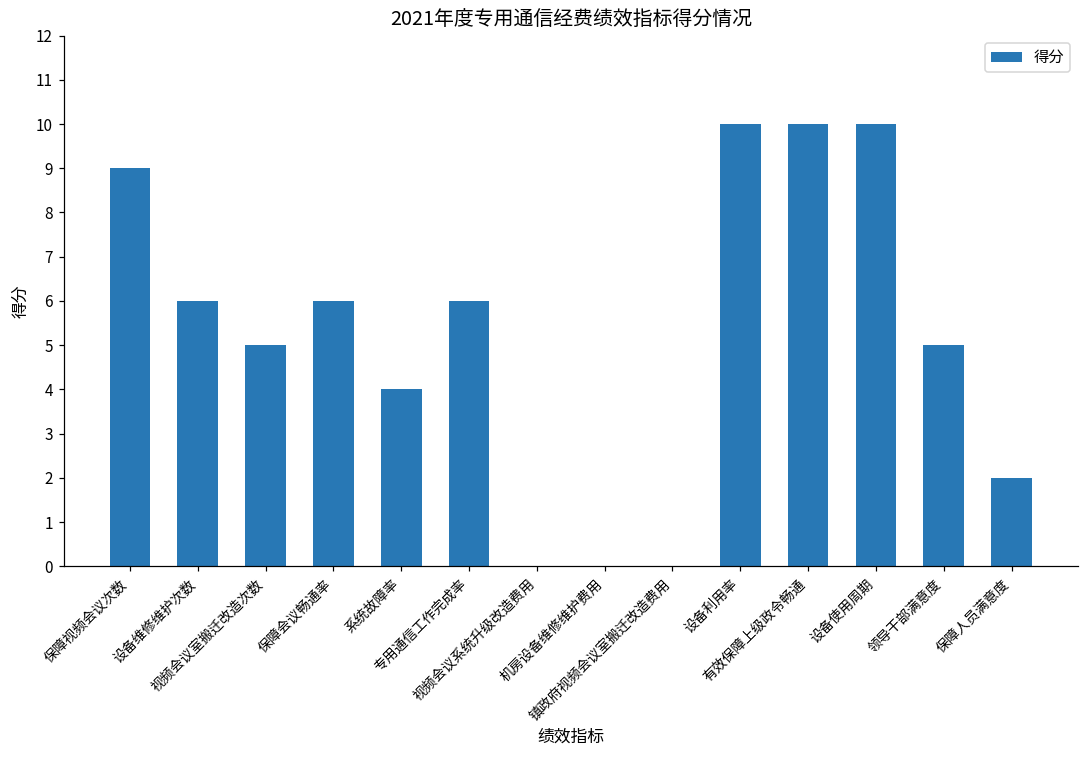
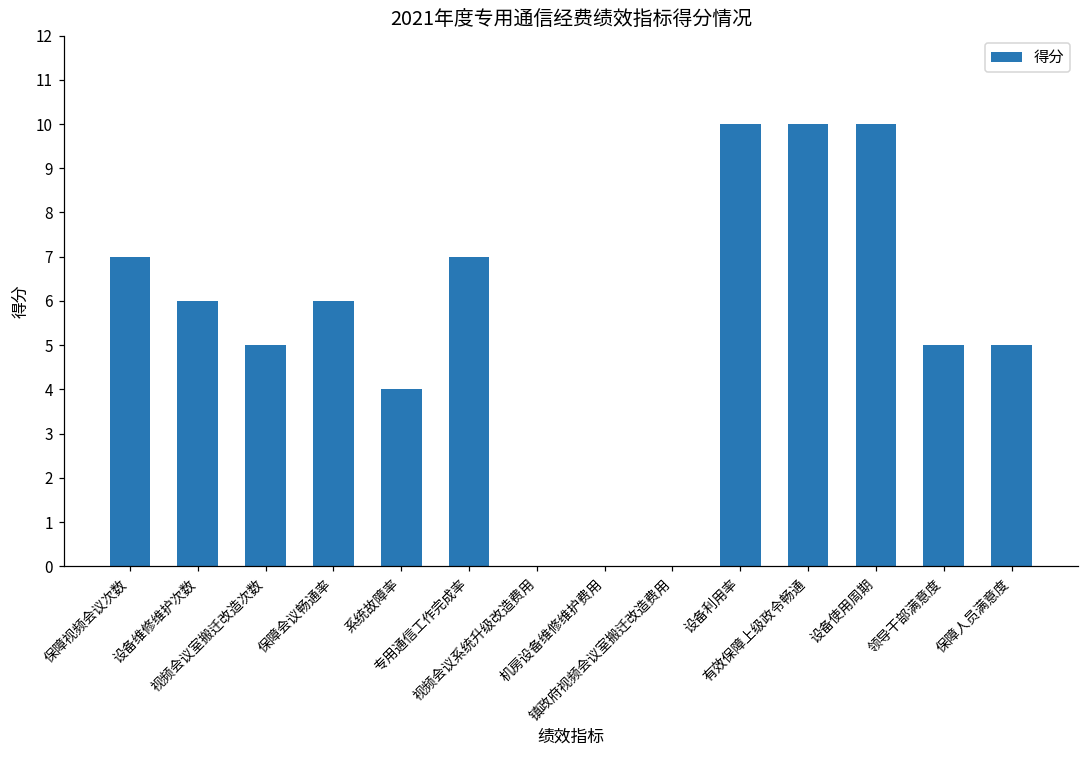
保障视频会议次数: 9 -> 7
专用通信工作完成率: 6 -> 7
保障人员满意度: 2 -> 5
